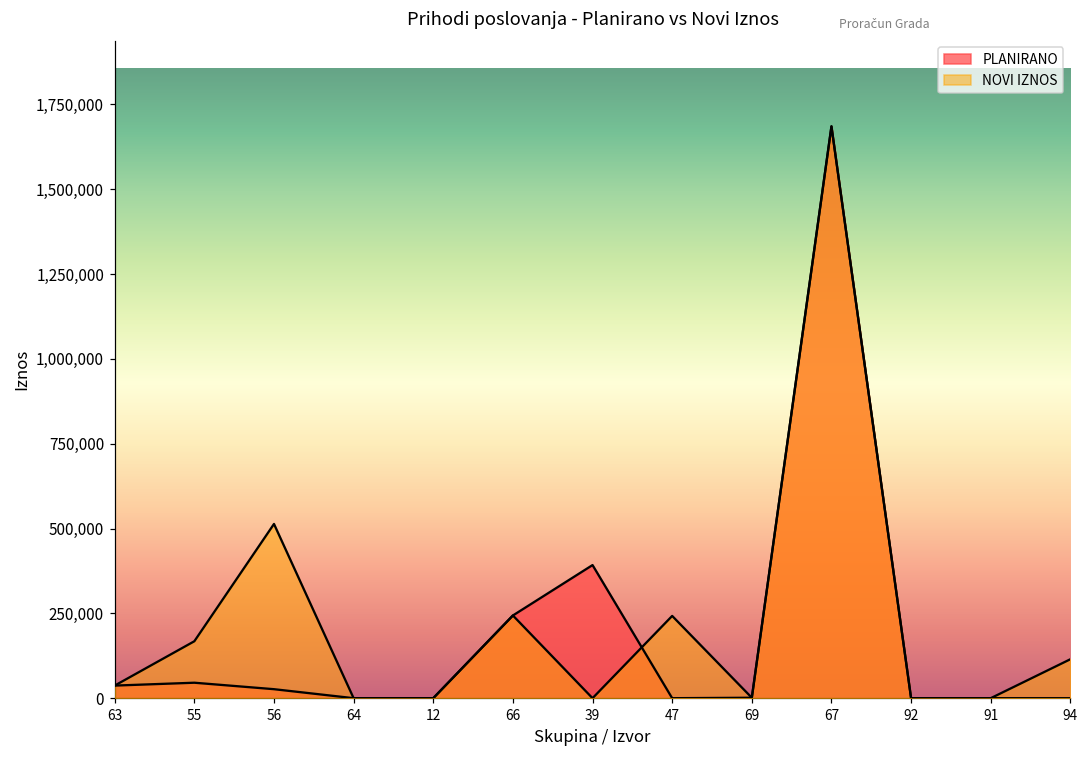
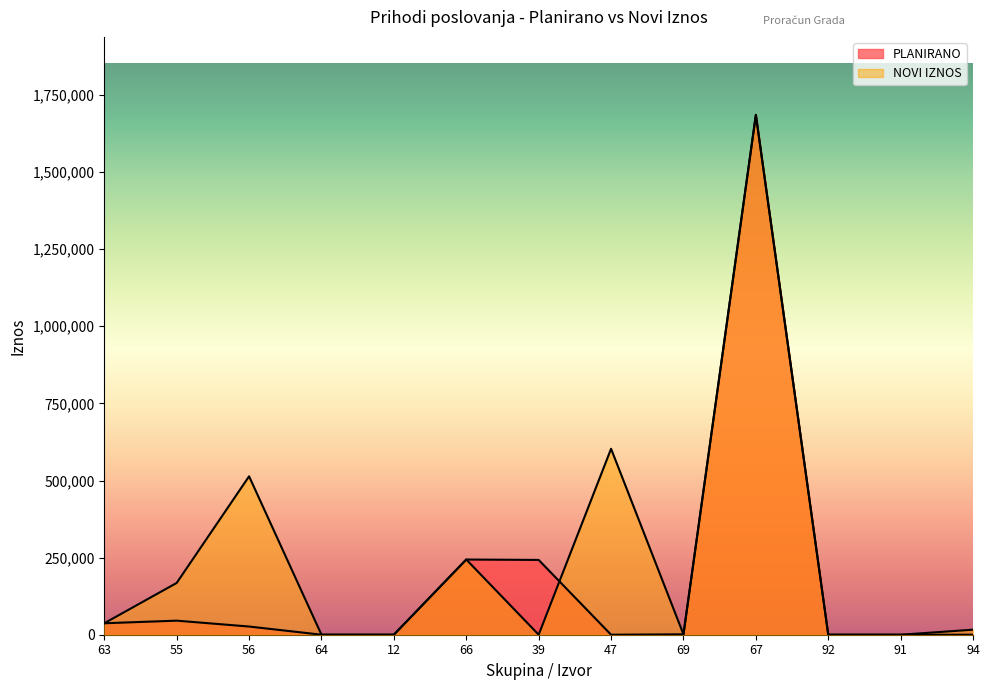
PLANIRANO, 39: 390,000 -> 240,000
NOVI IZNOS, 47: 240,000 -> 600,000
NOVI IZNOS, 94: 110,000 -> 20,000
